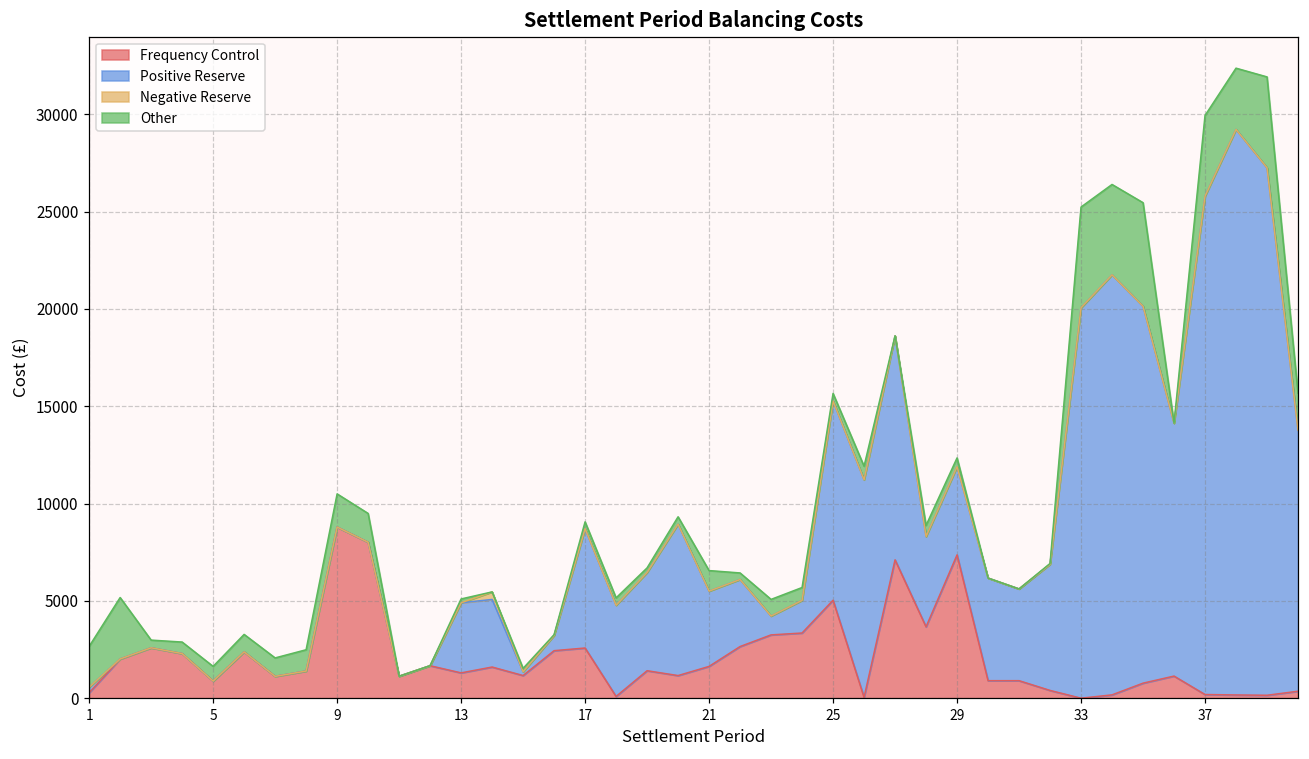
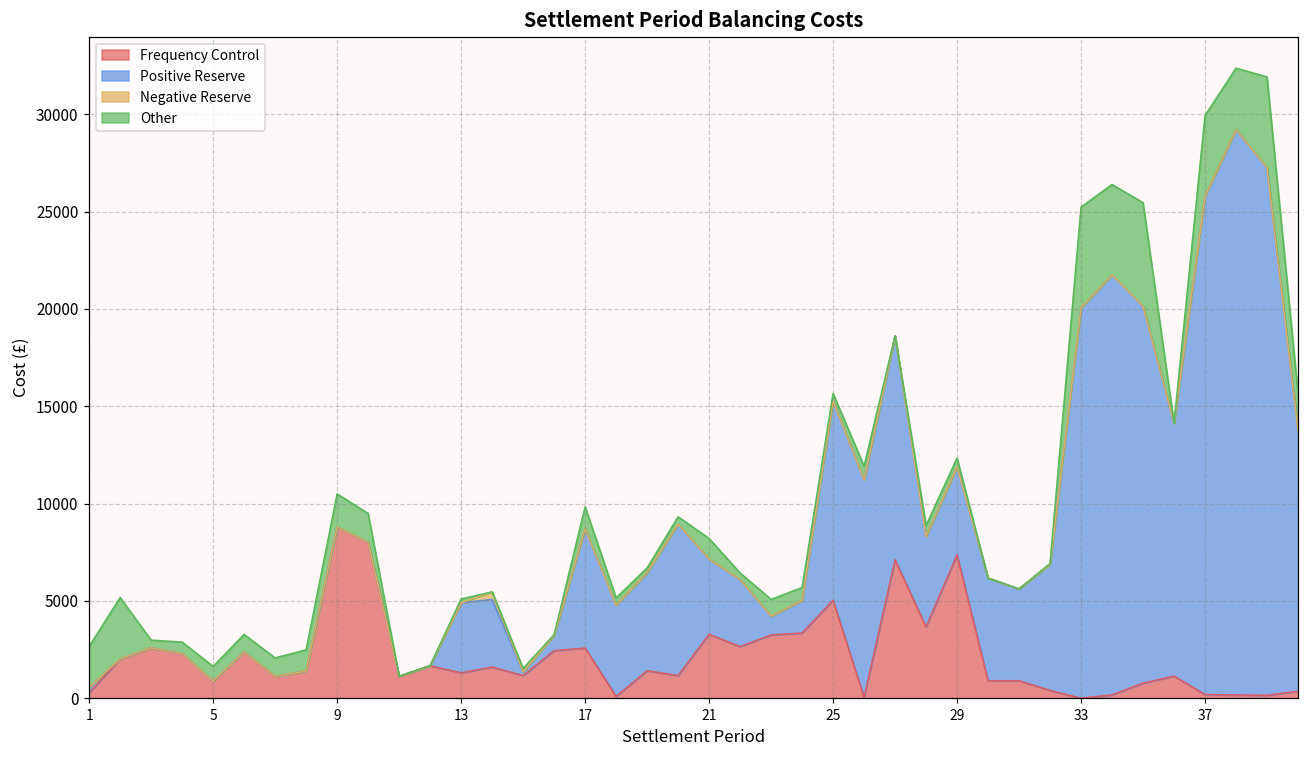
Other, 17: 300 -> 1100
Frequency Control, 21: 1600 -> 3300
